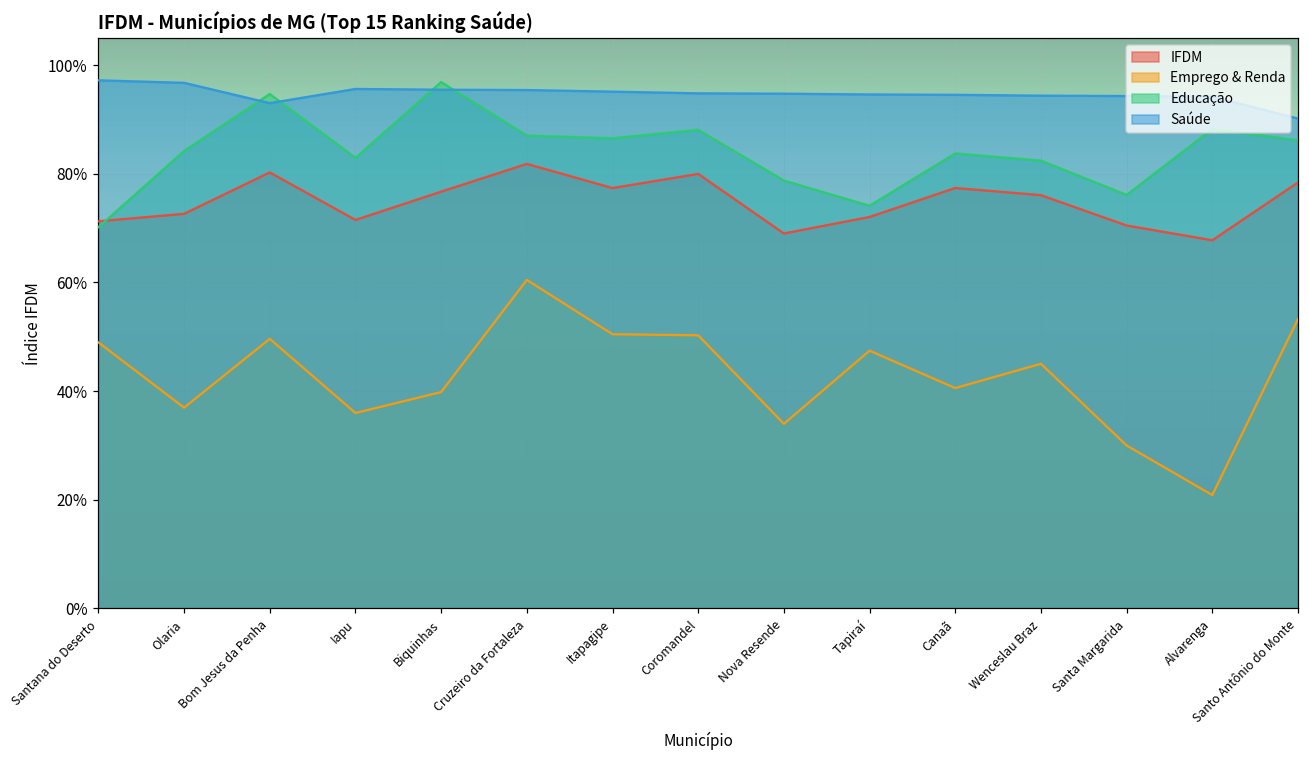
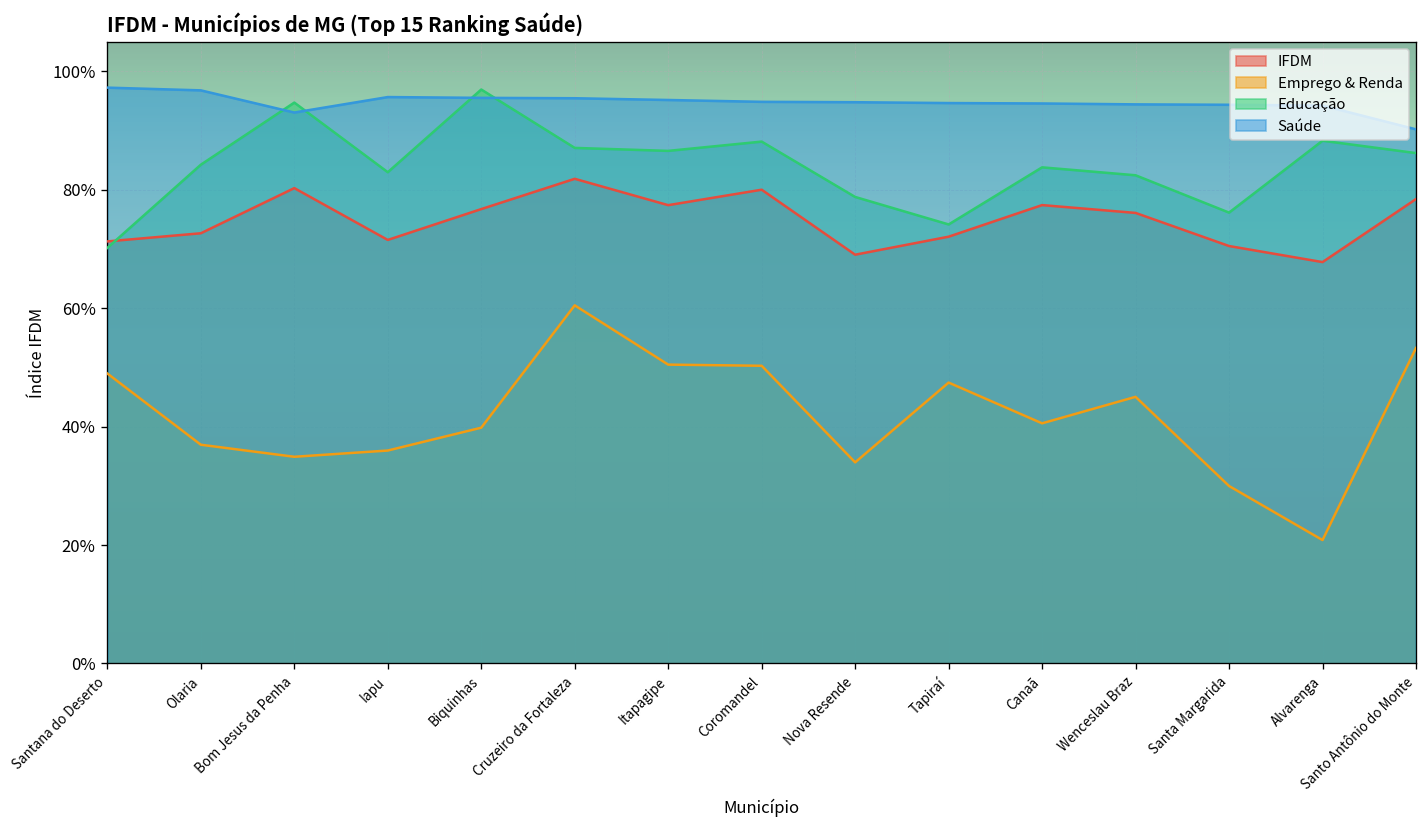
Emprego & Renda, Bom Jesus da Penha: 50% -> 35%
